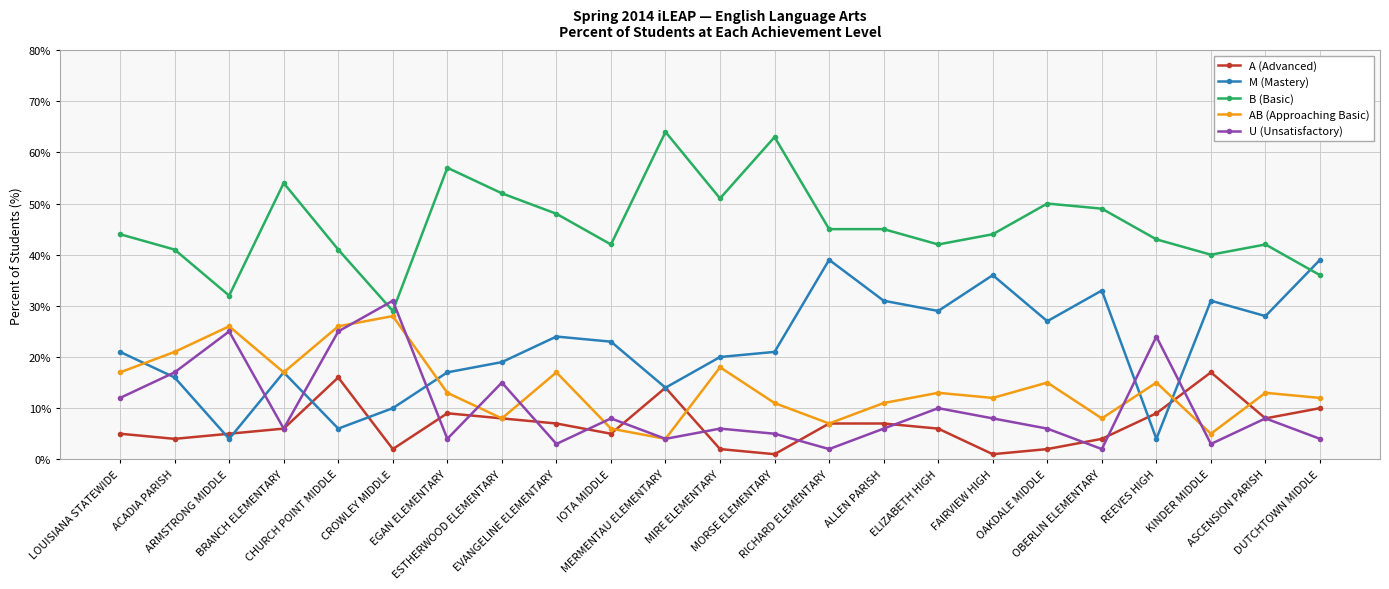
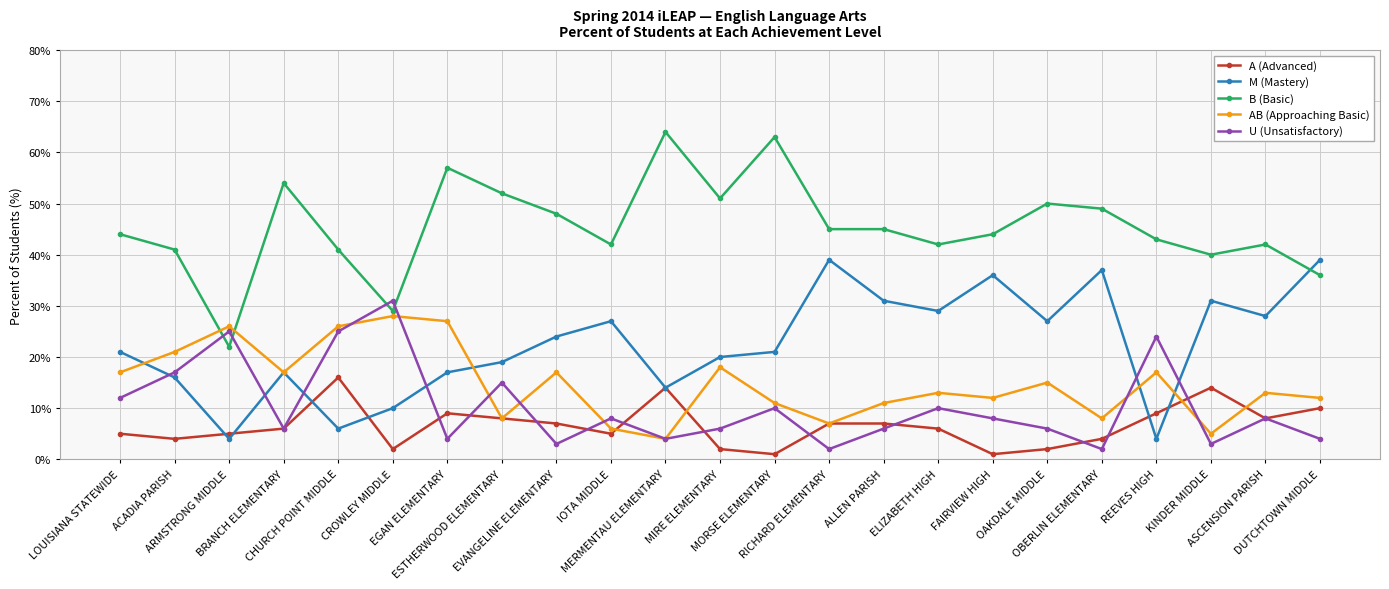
B (Basic), ARMSTRONG MIDDLE: 32% -> 22%
AB (Approaching Basic), EGAN ELEMENTARY: 13% -> 27%
M (Mastery), IOTA MIDDLE: 23% -> 27%
U (Unsatisfactory), MORSE ELEMENTARY: 5% -> 10%
M (Mastery), OBERLIN ELEMENTARY: 33% -> 37%
AB (Approaching Basic), REEVES HIGH: 15% -> 17%
A (Advanced), KINDER MIDDLE: 17% -> 14%
